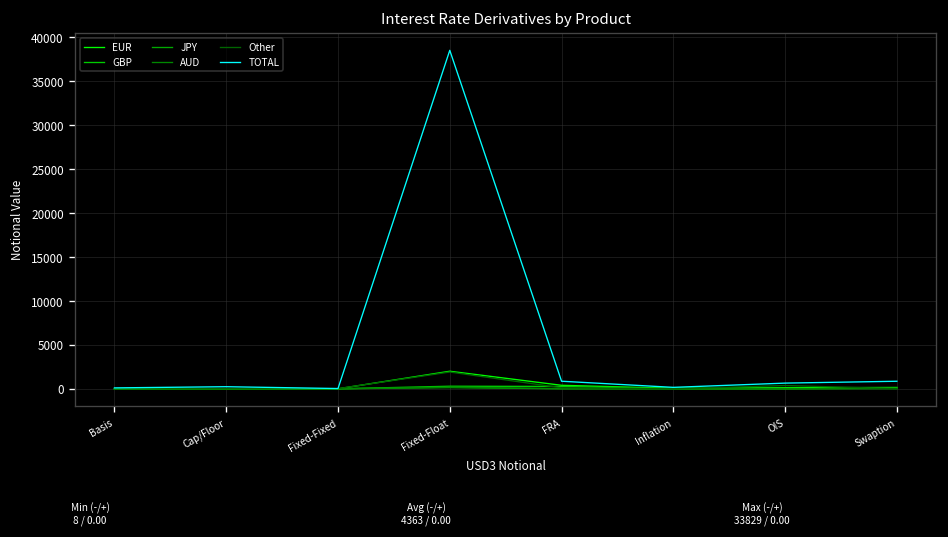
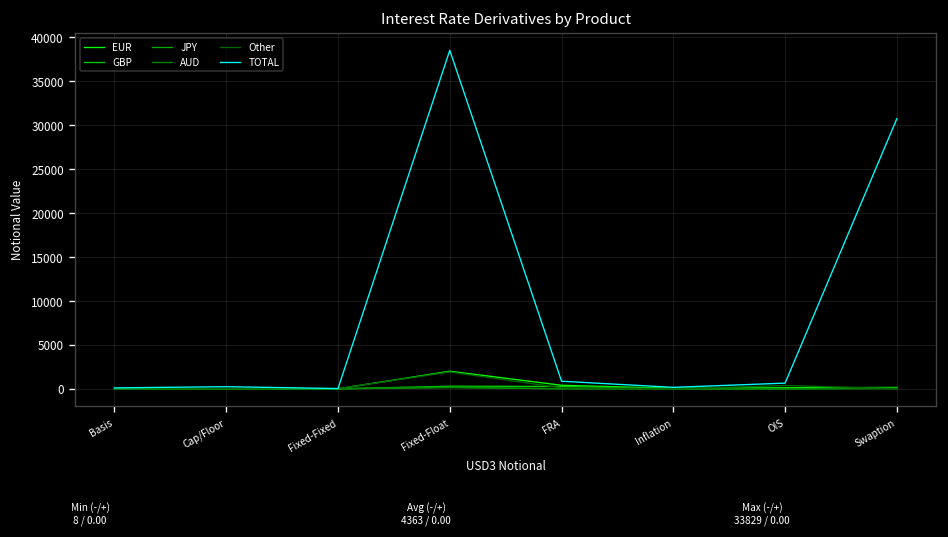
TOTAL, Swaption: 1000 -> 31000
